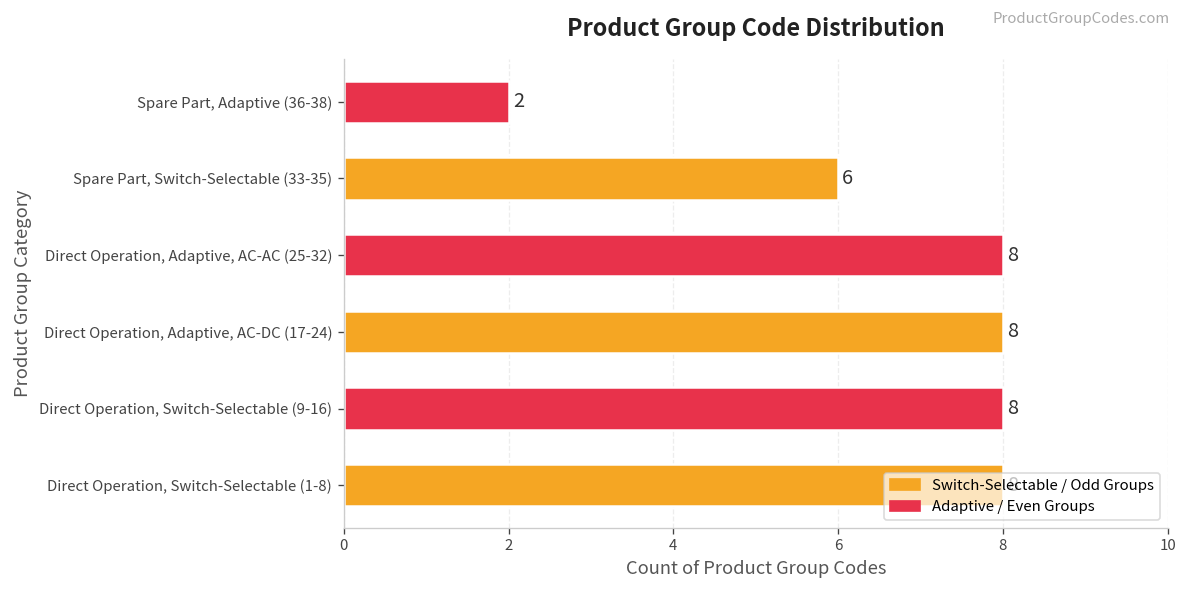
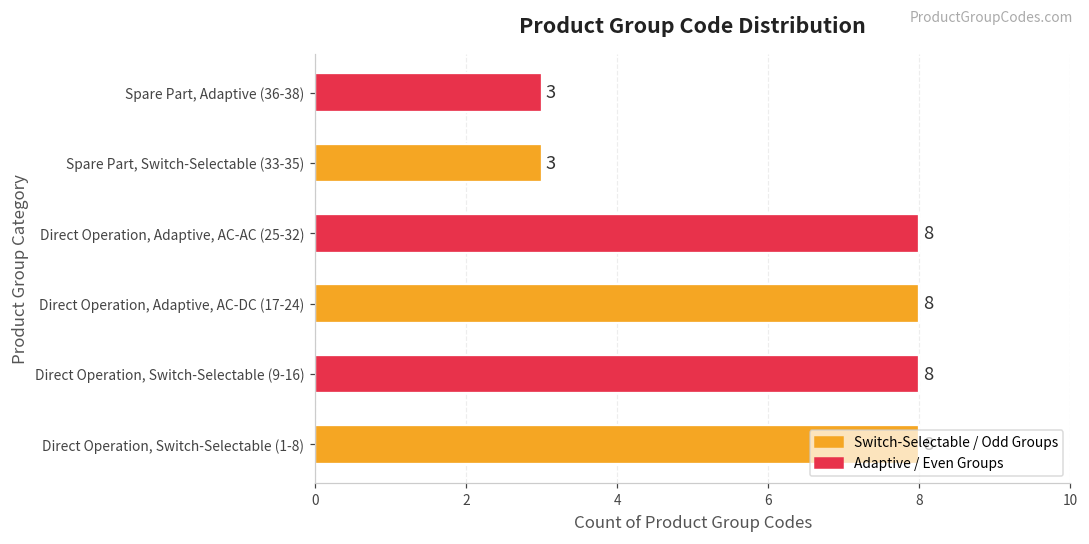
Spare Part, Adaptive (36-38): 2 -> 3
Spare Part, Switch-Selectable (33-35): 6 -> 3
